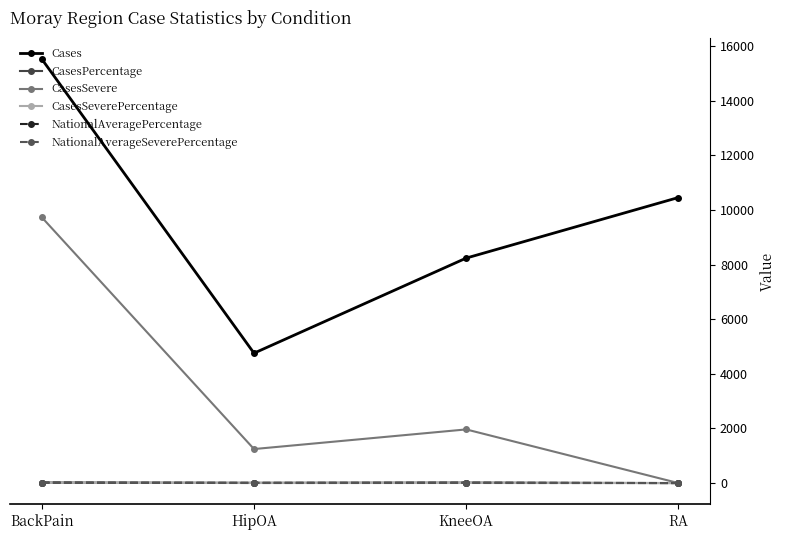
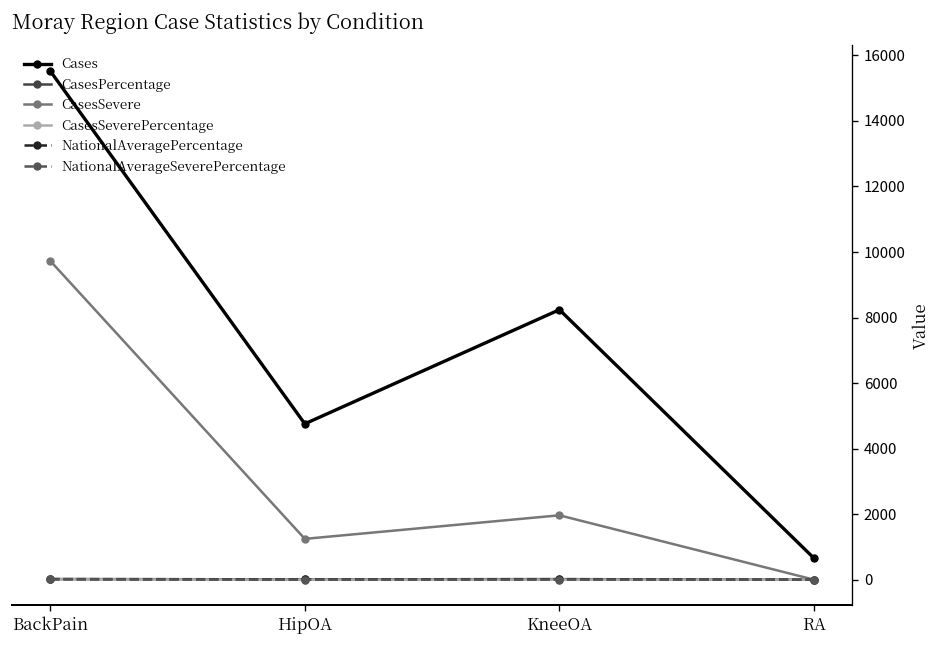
Cases, RA: 10500 -> 700
